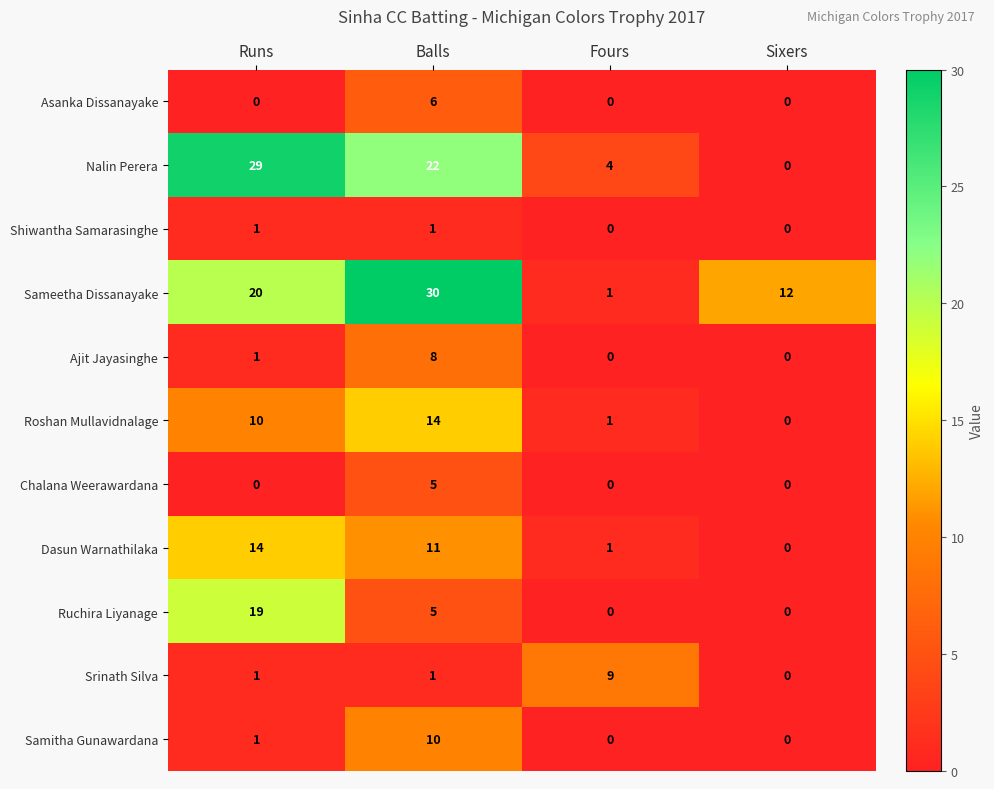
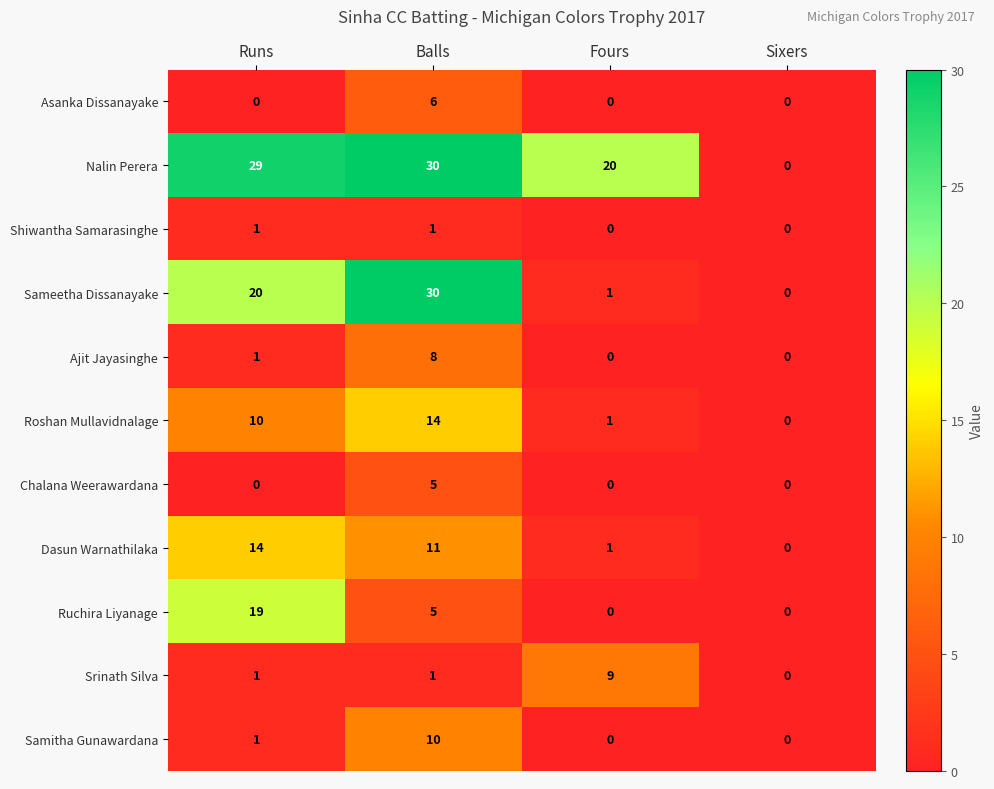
Nalin Perera, Balls: 22 -> 30
Nalin Perera, Fours: 4 -> 20
Sameetha Dissanayake, Sixers: 12 -> 0
